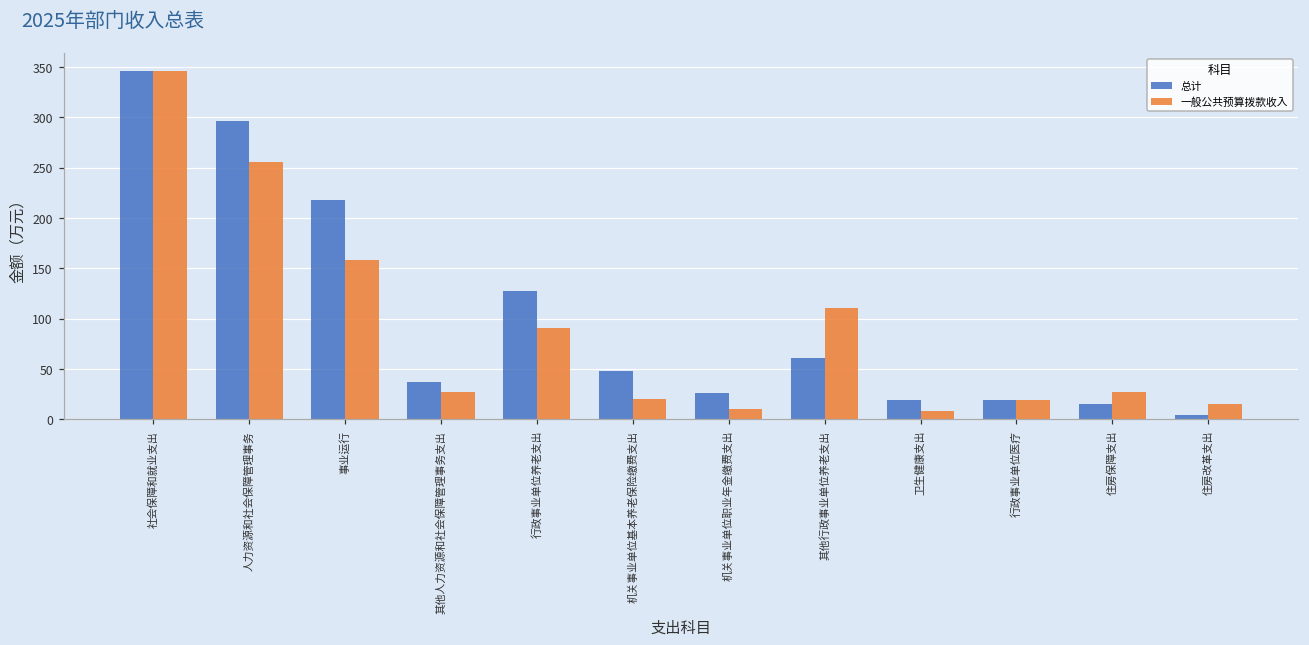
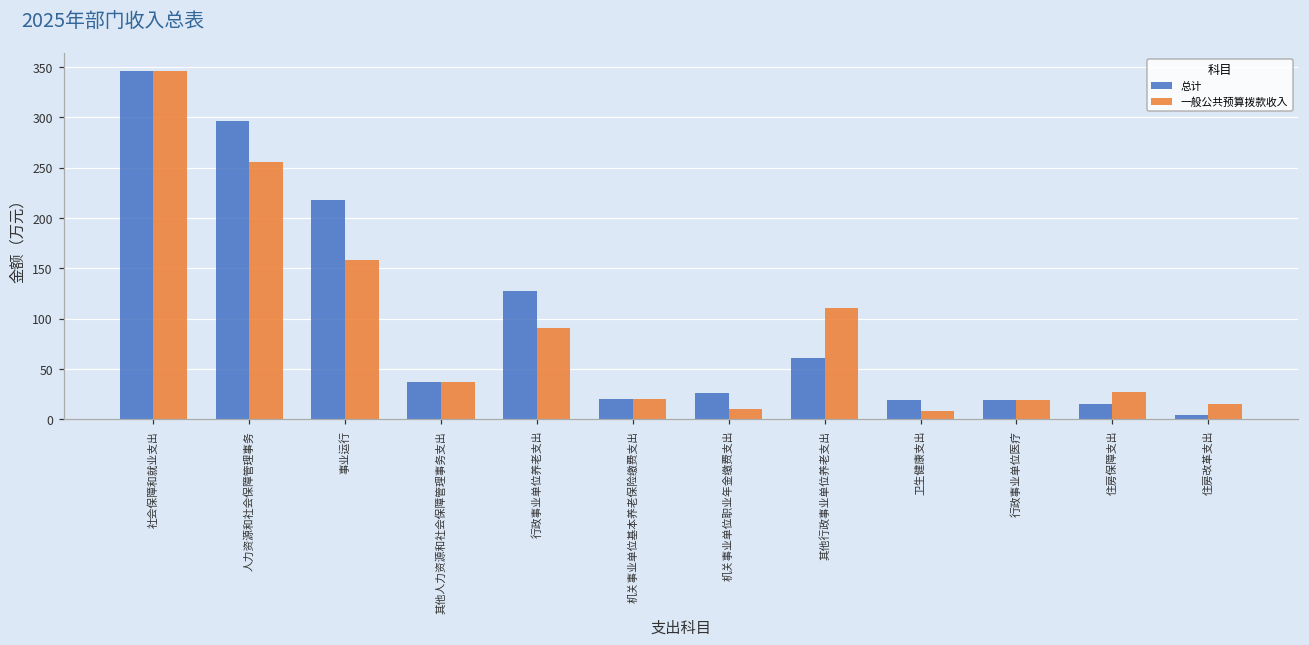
一般公共预算拨款收入, 其他人力资源和社会保障管理事务支出: 30 -> 40
总计, 机关事业单位基本养老保险缴费支出: 50 -> 20
